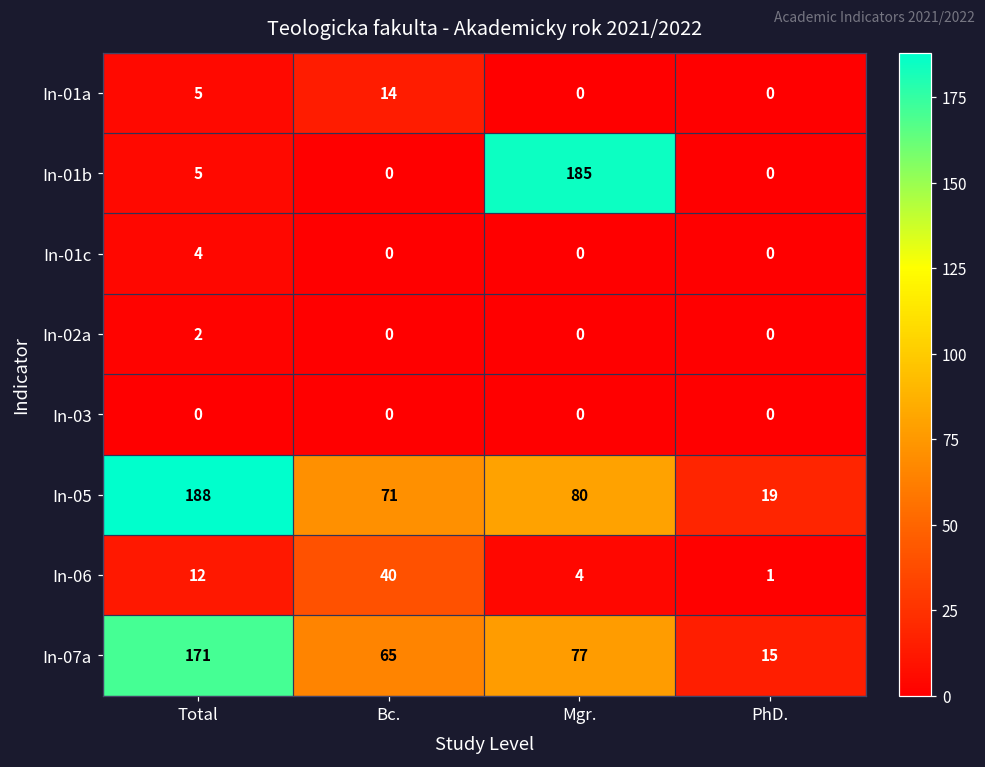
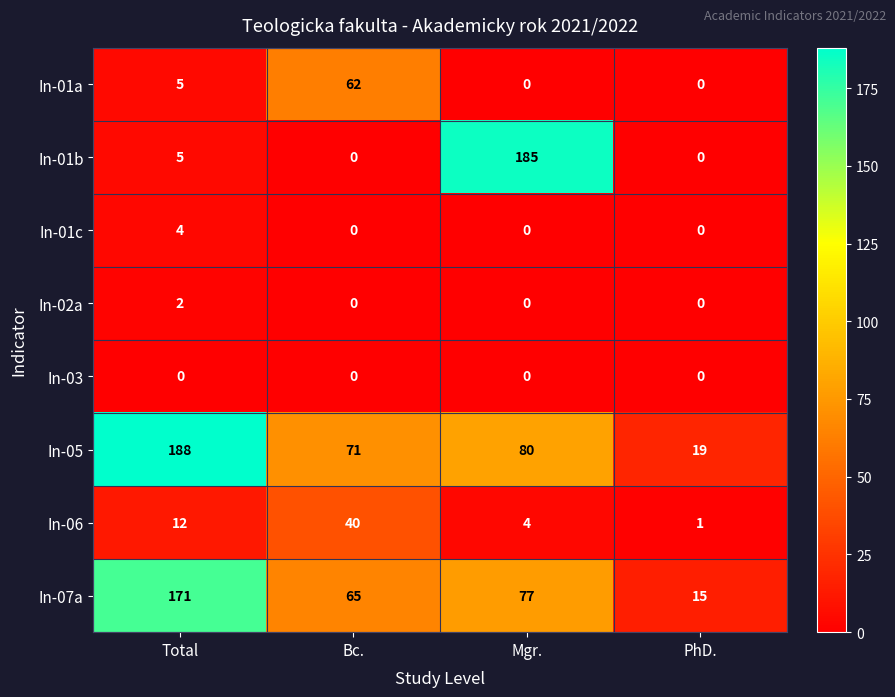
In-01a, Bc.: 14 -> 62
